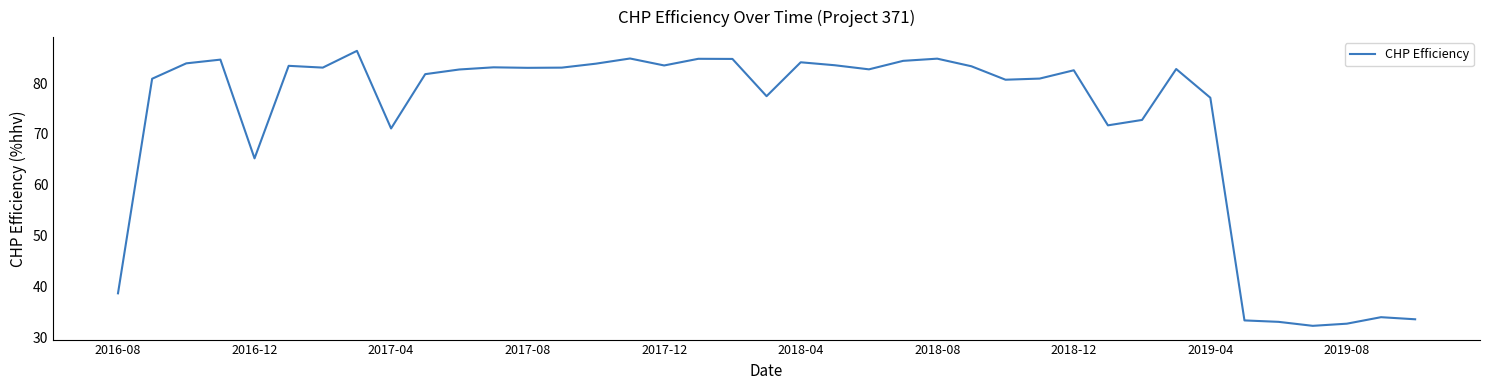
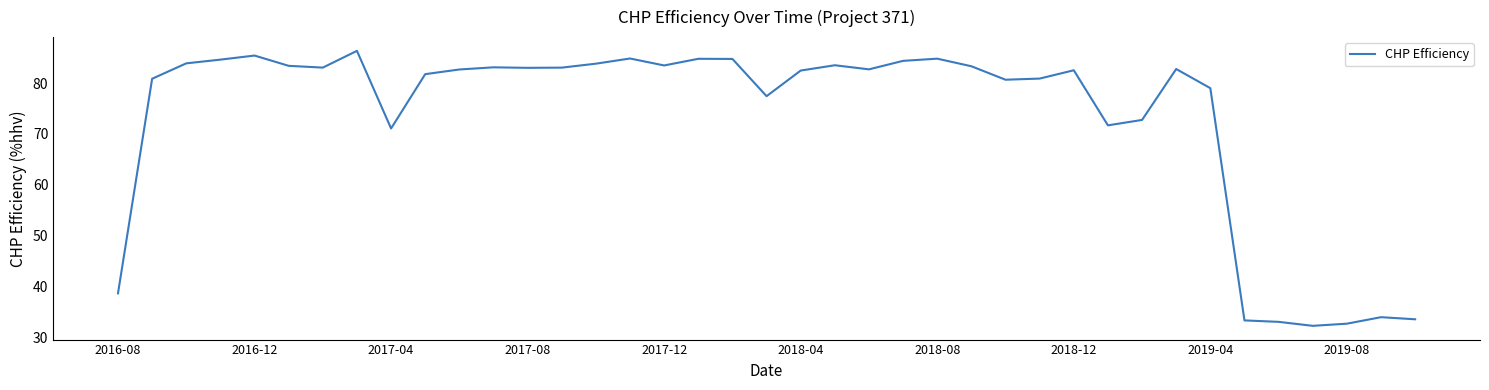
2016-12: 65 -> 85
2018-04: 84 -> 82
2019-04: 77 -> 79
